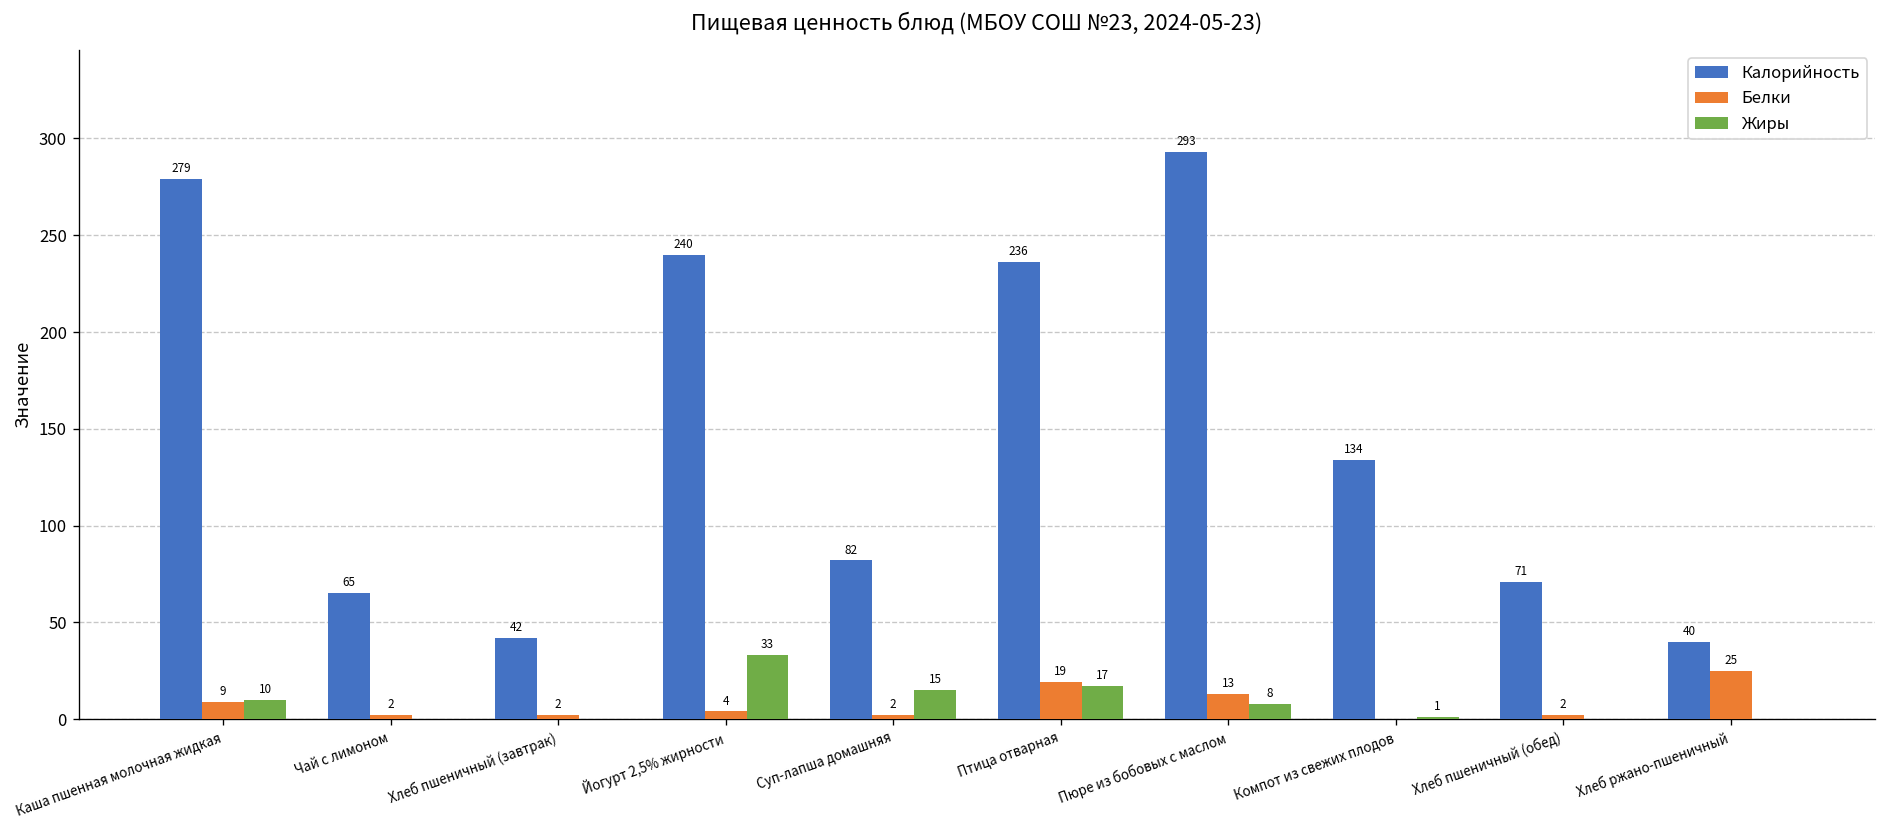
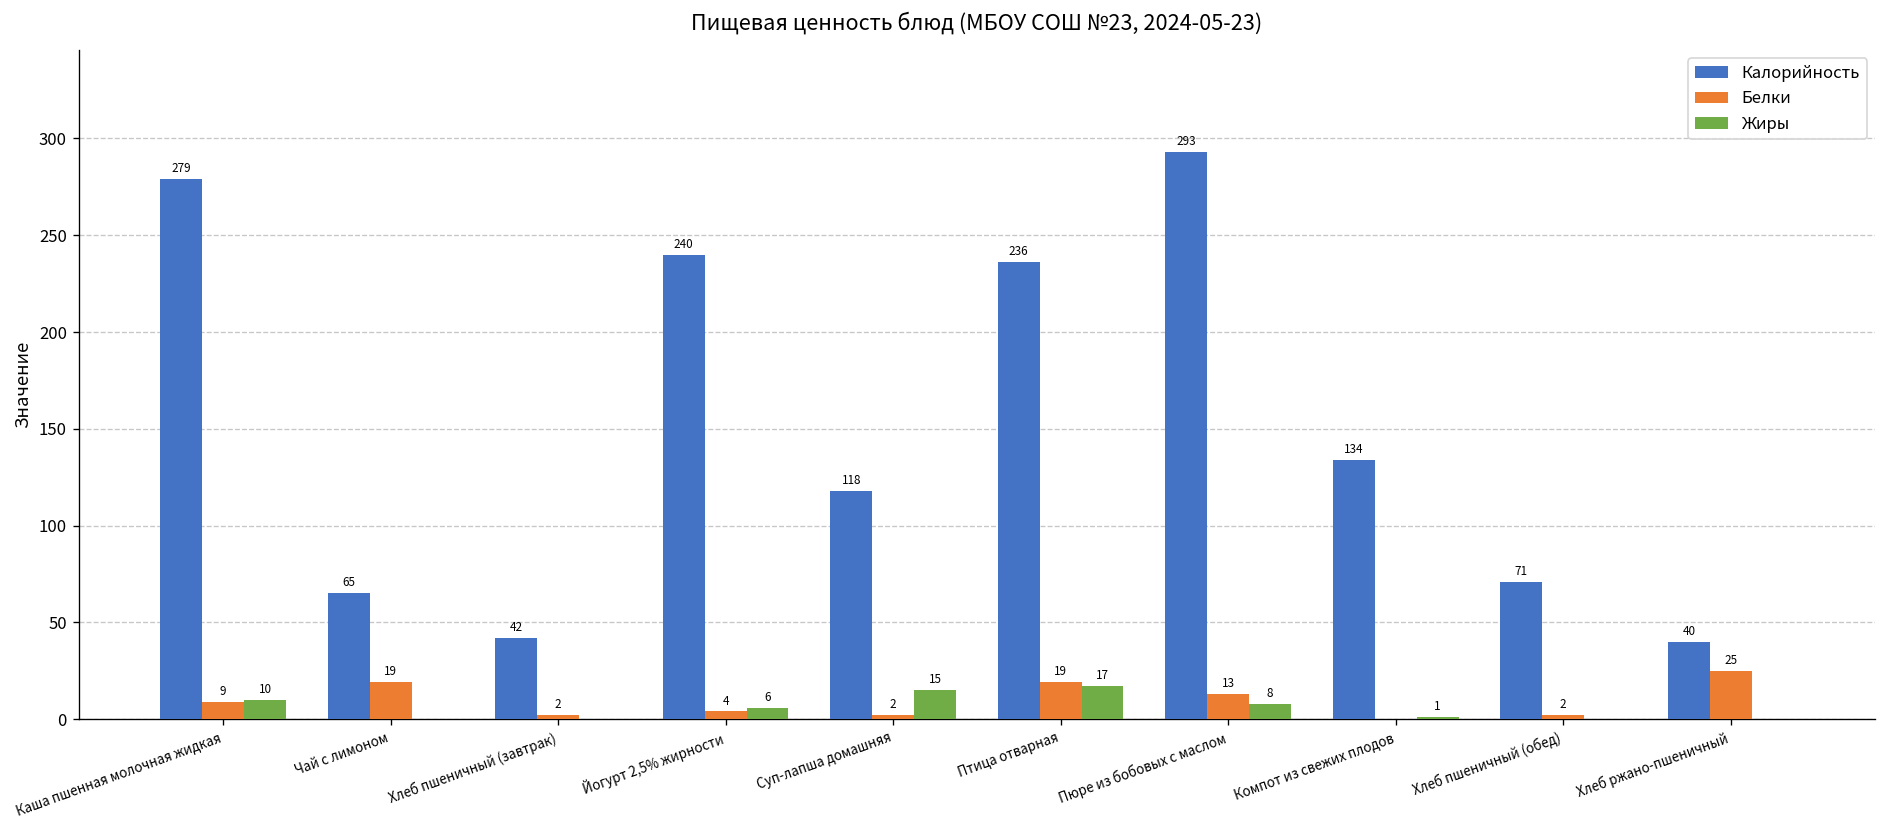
Белки, Чай с лимоном: 2 -> 19
Жиры, Йогурт 2,5% жирности: 33 -> 6
Калорийность, Суп-лапша домашняя: 82 -> 118
